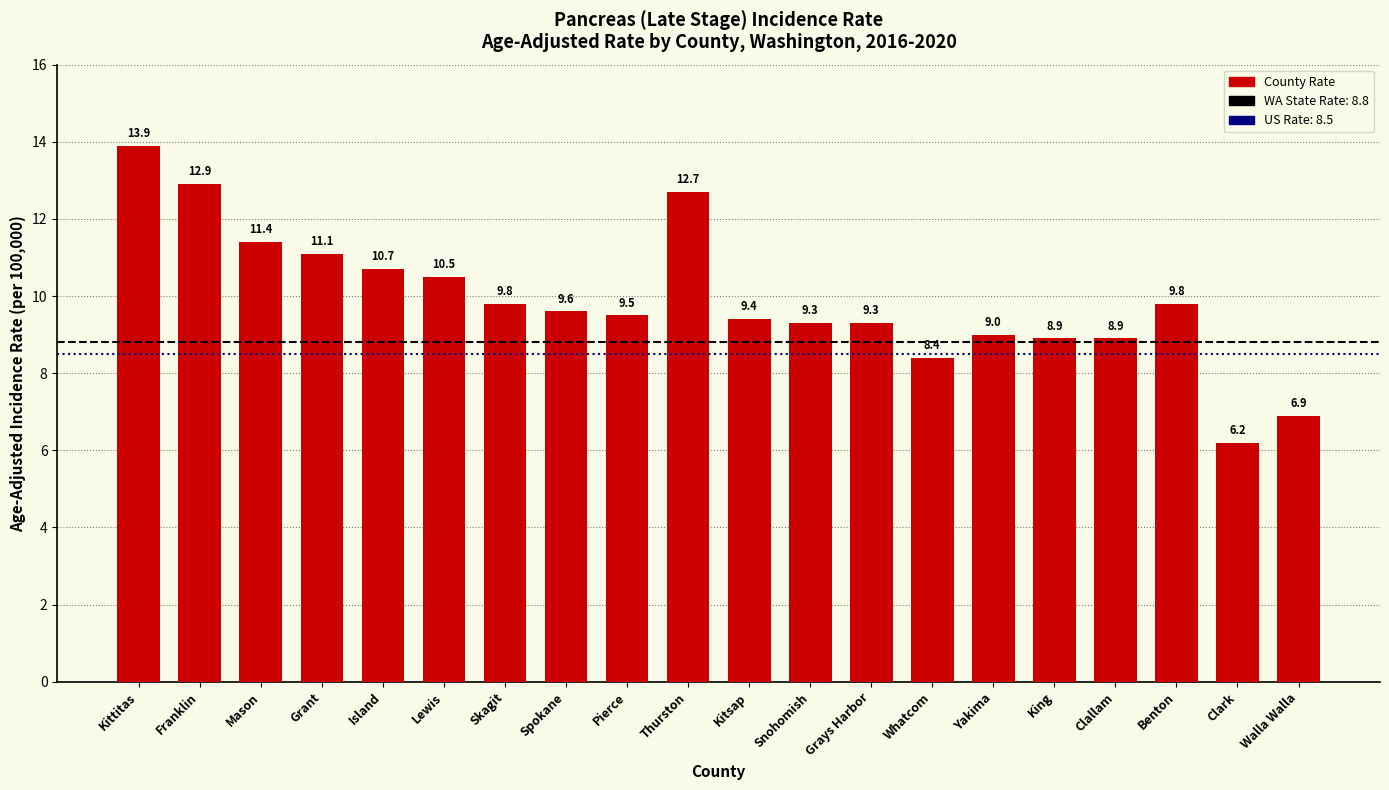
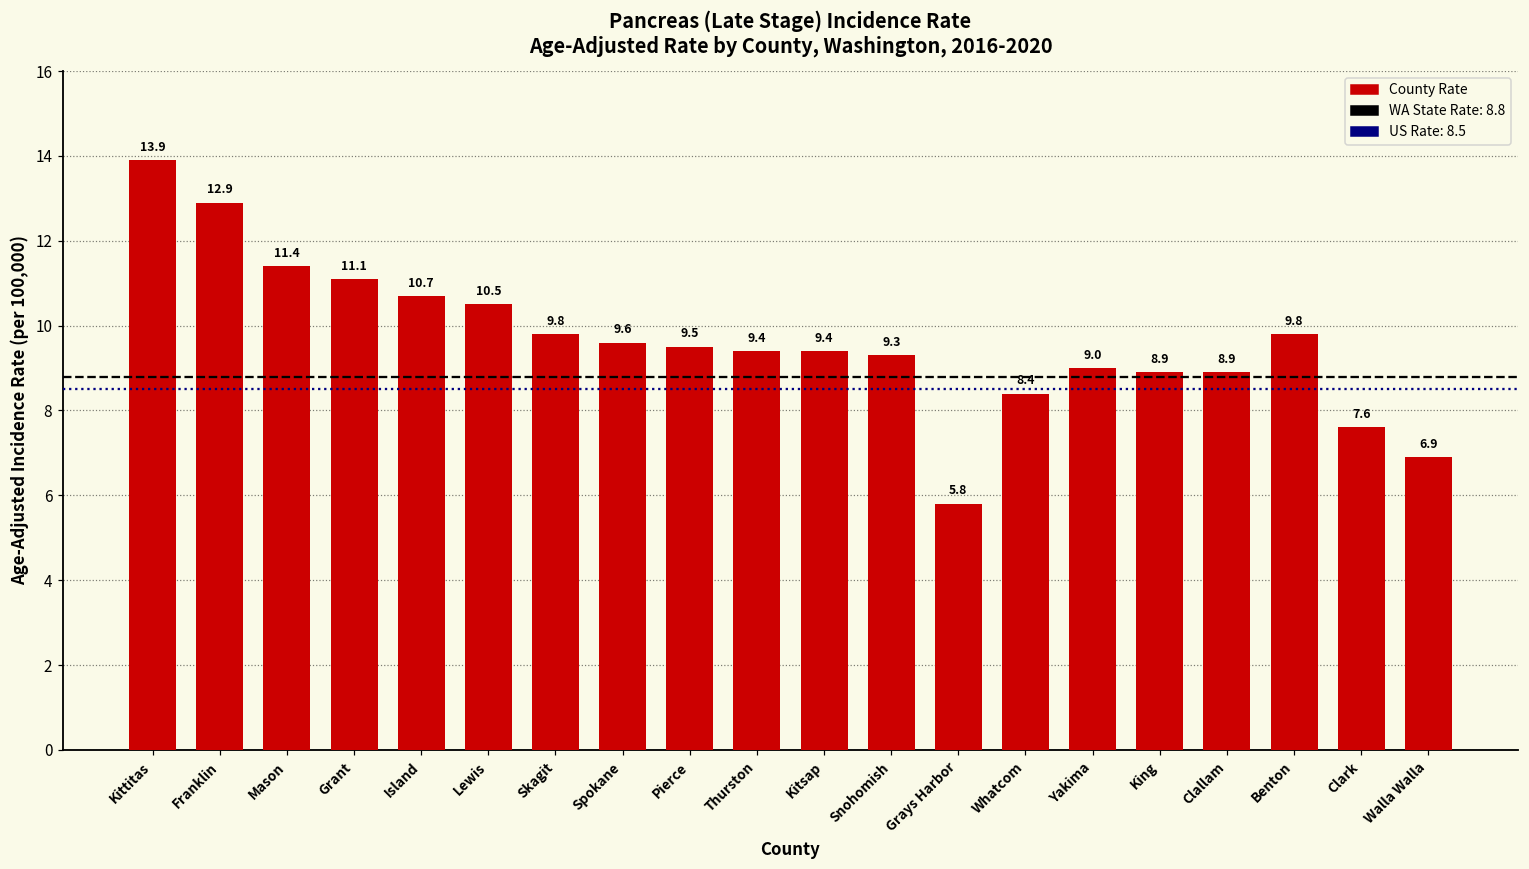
Thurston: 12.7 -> 9.4
Grays Harbor: 9.3 -> 5.8
Clark: 6.2 -> 7.6
